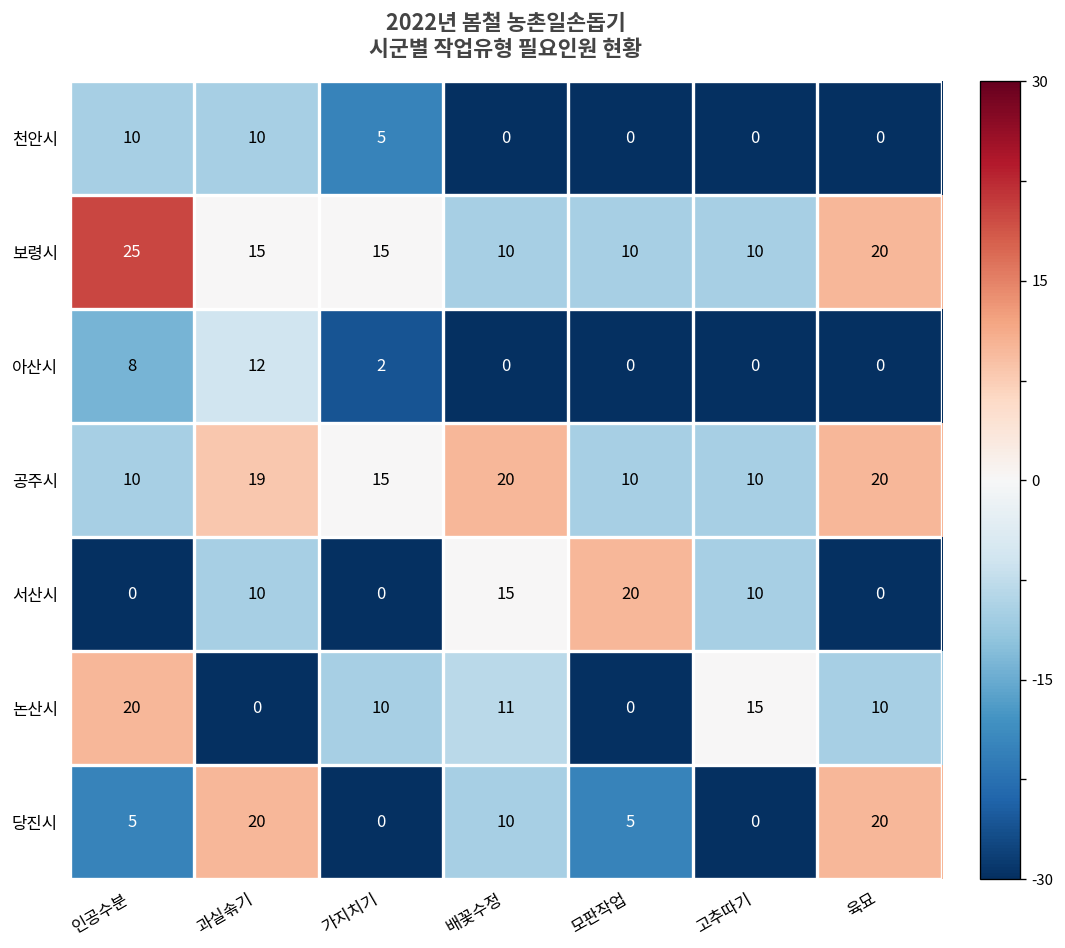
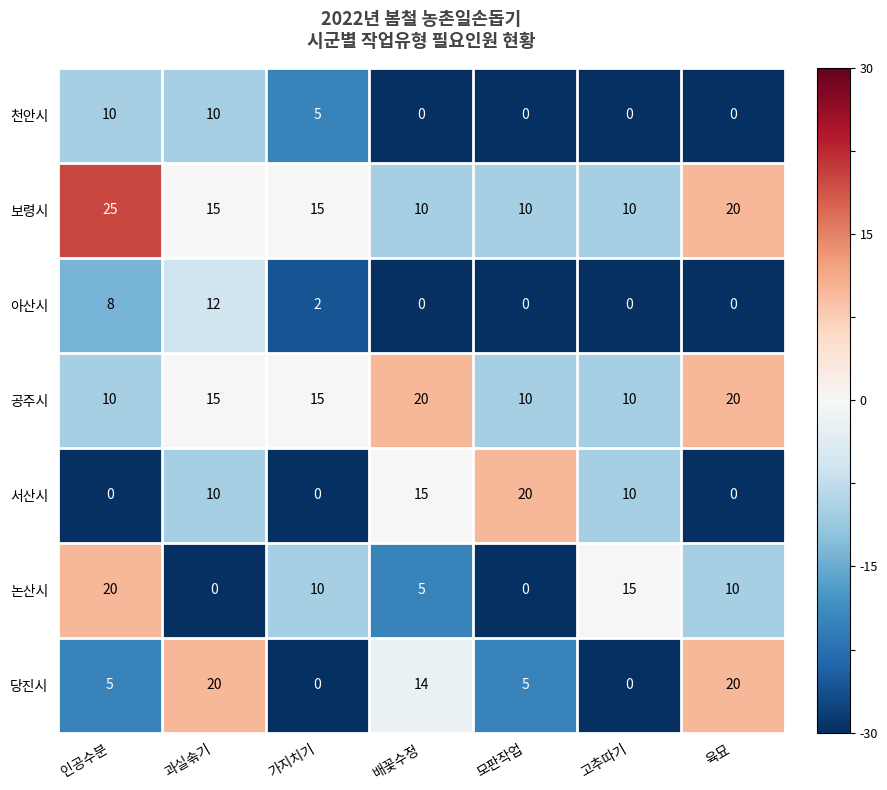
공주시, 과실솎기: 19 -> 15
논산시, 배꽃수정: 11 -> 5
당진시, 배꽃수정: 10 -> 14
